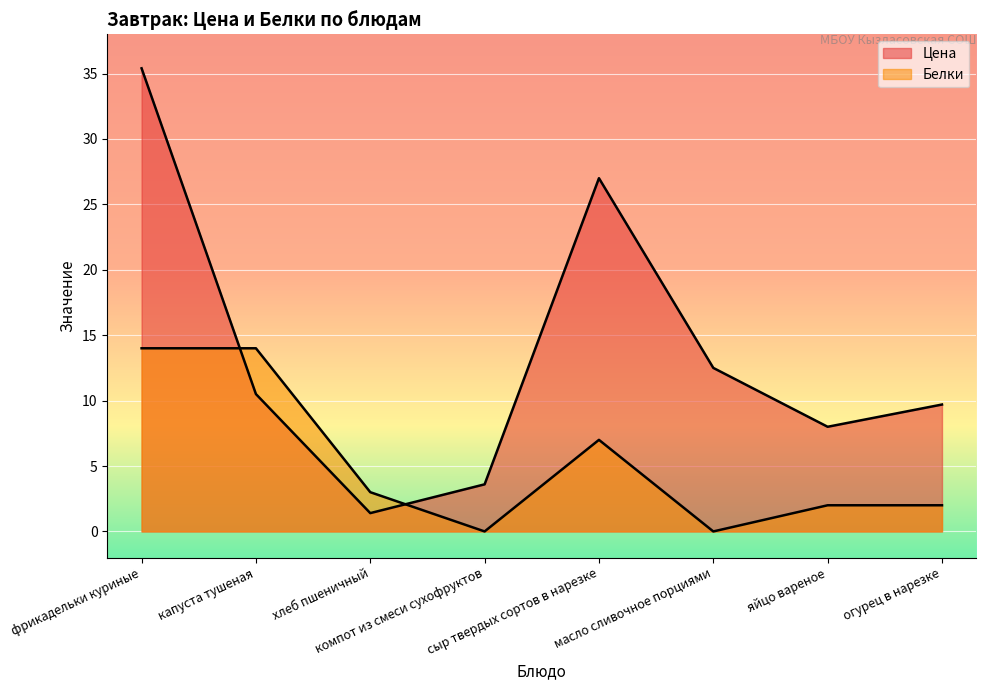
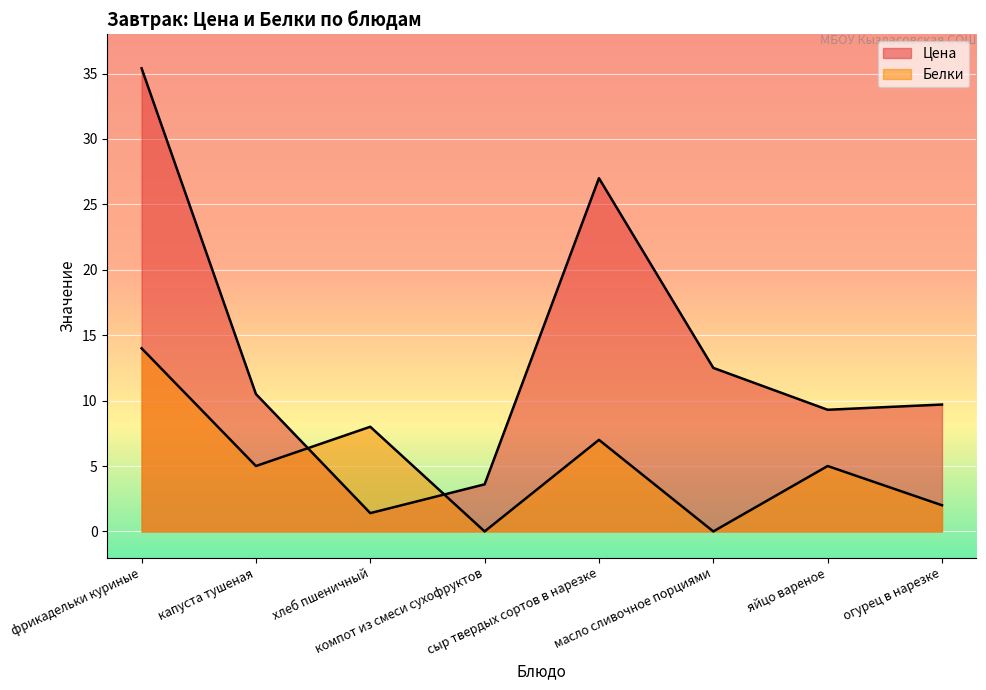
Белки, капуста тушеная: 14 -> 5
Белки, хлеб пшеничный: 3 -> 8
Цена, яйцо вареное: 8.0 -> 9.3
Белки, яйцо вареное: 2 -> 5
